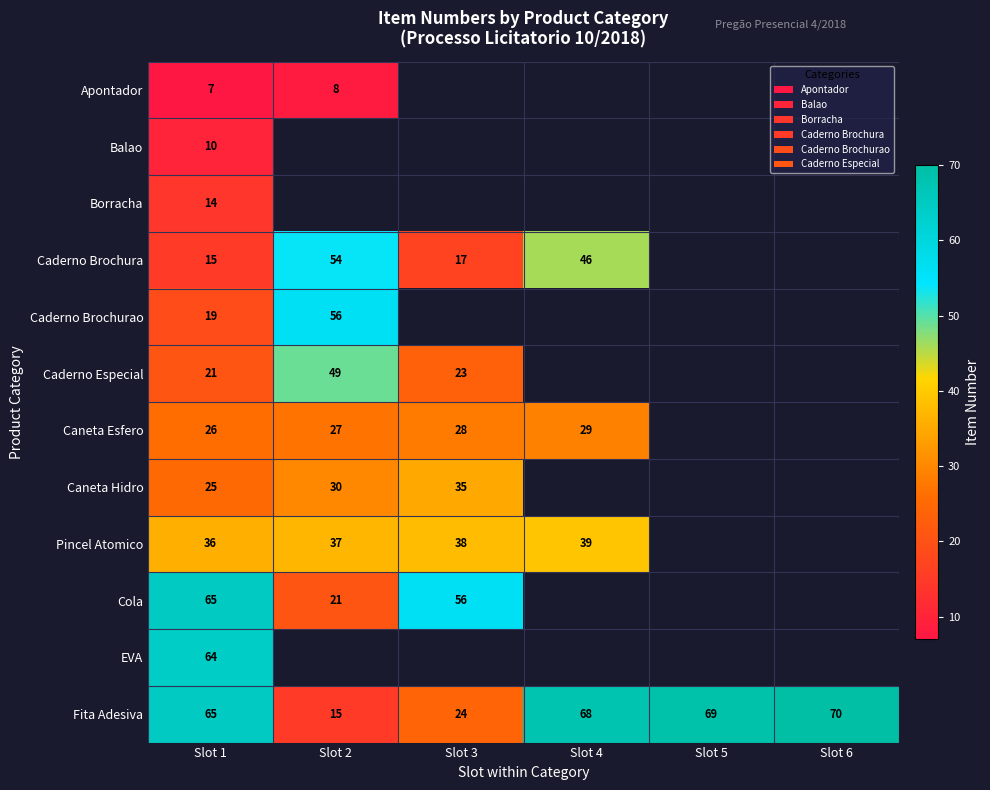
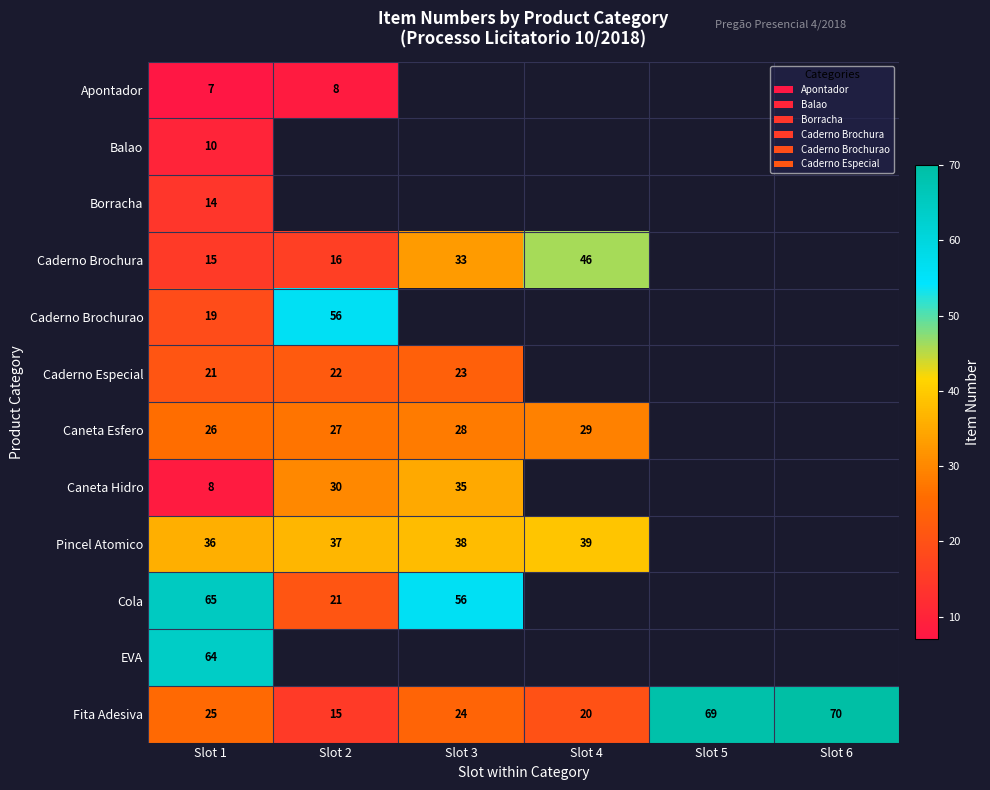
Caderno Brochura, Slot 2: 54 -> 16
Caderno Brochura, Slot 3: 17 -> 33
Caderno Especial, Slot 2: 49 -> 22
Caneta Hidro, Slot 1: 25 -> 8
Fita Adesiva, Slot 1: 65 -> 25
Fita Adesiva, Slot 4: 68 -> 20
